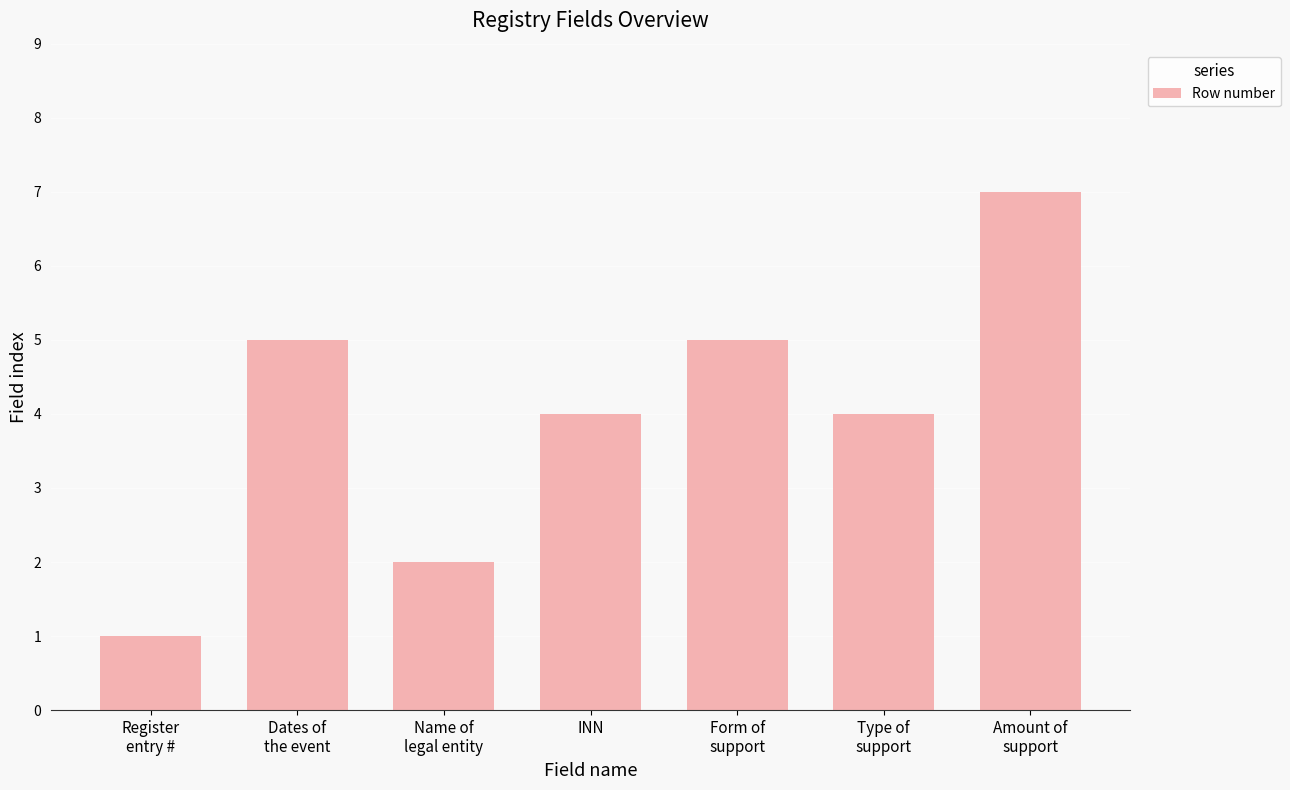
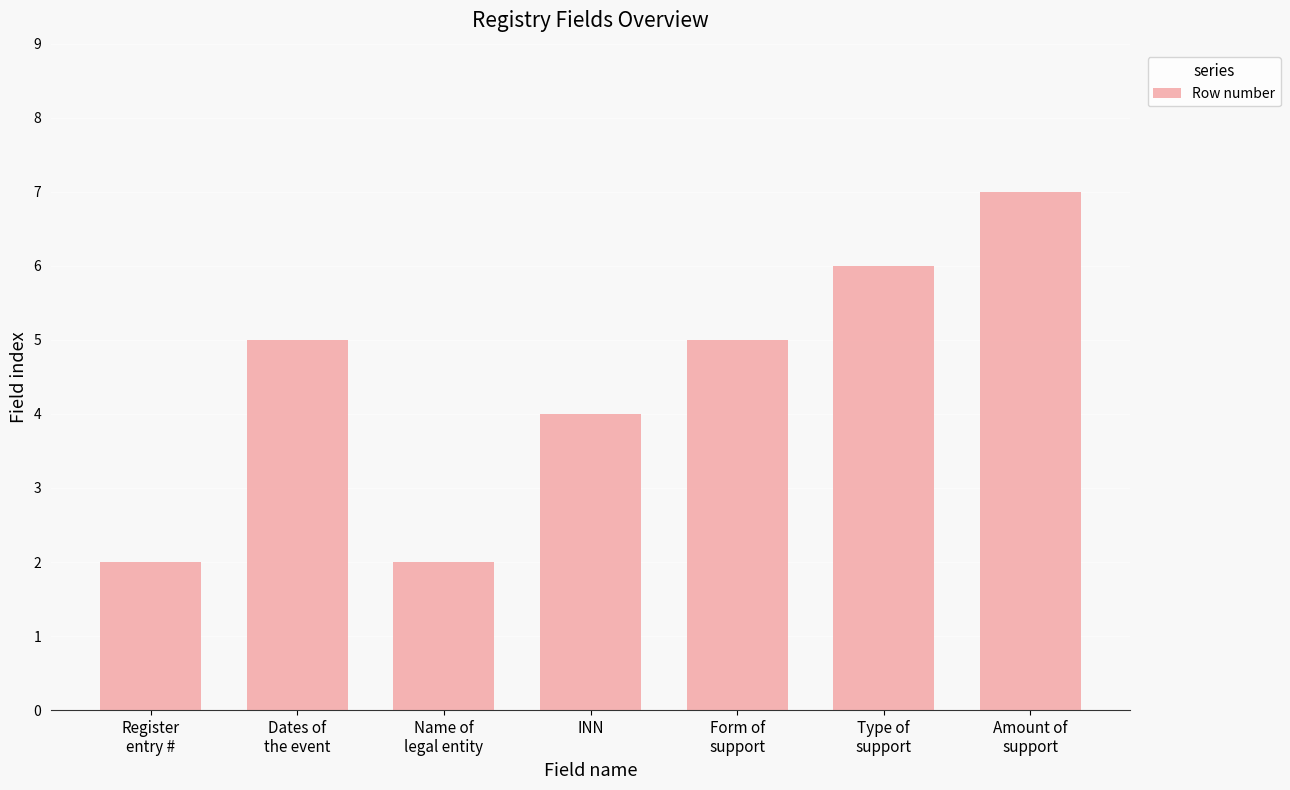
Register entry #: 1 -> 2
Type of support: 4 -> 6
